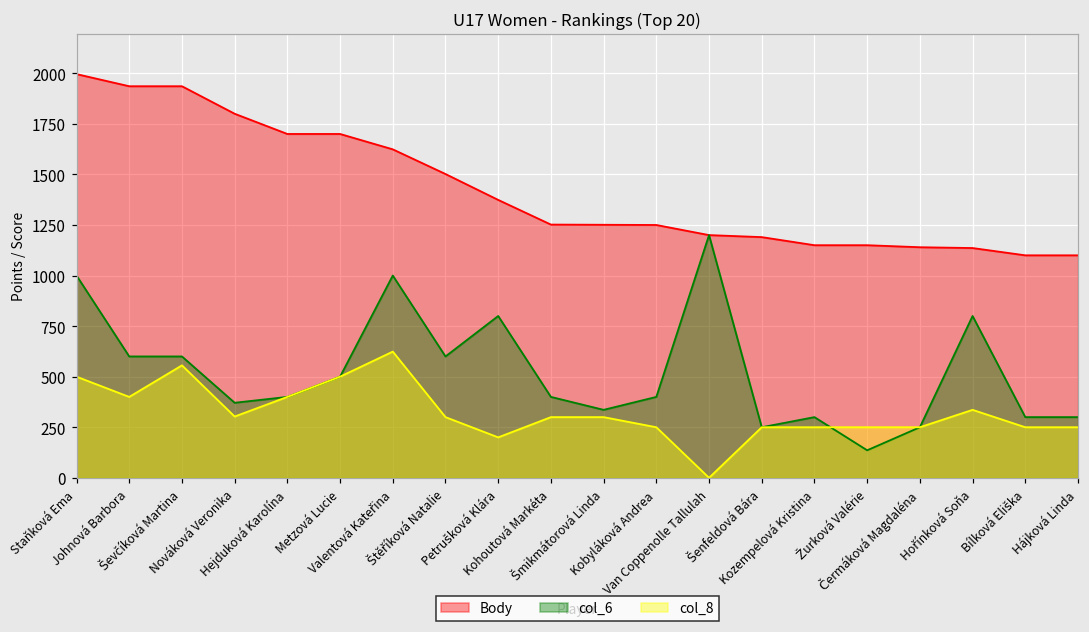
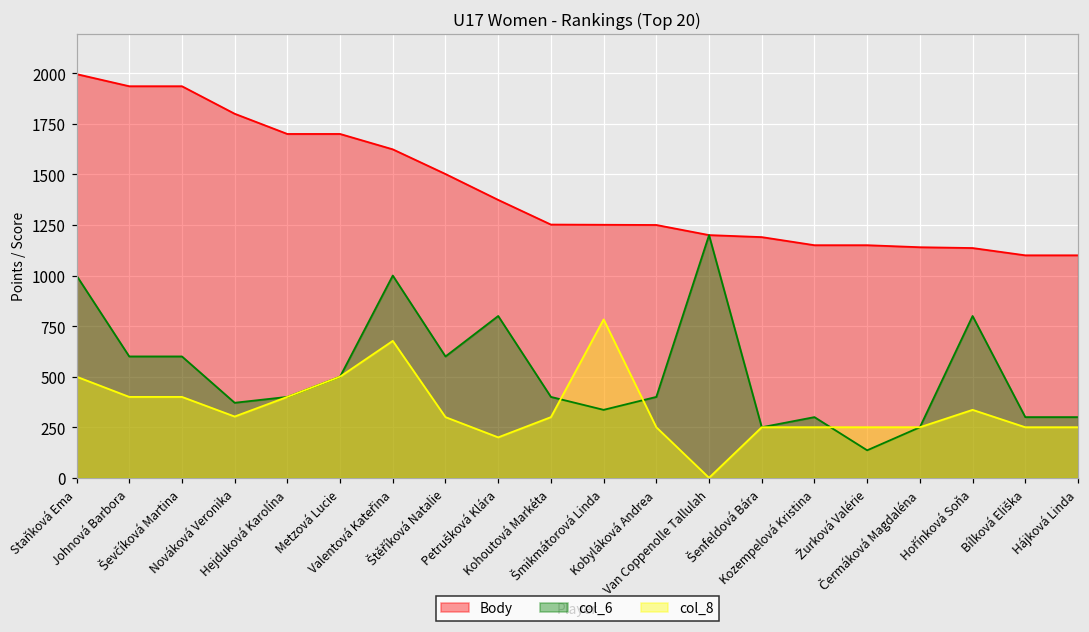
col_8, Ševčíková Martina: 560 -> 400
col_8, Valentová Kateřina: 620 -> 680
col_8, Šmikmátorová Linda: 300 -> 780
